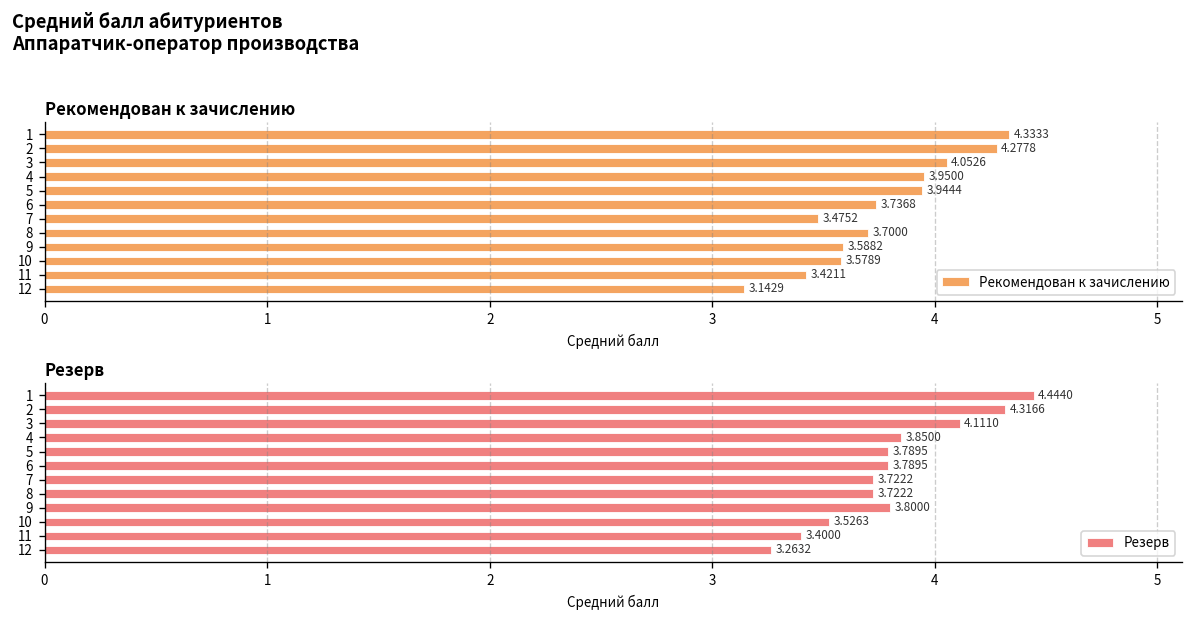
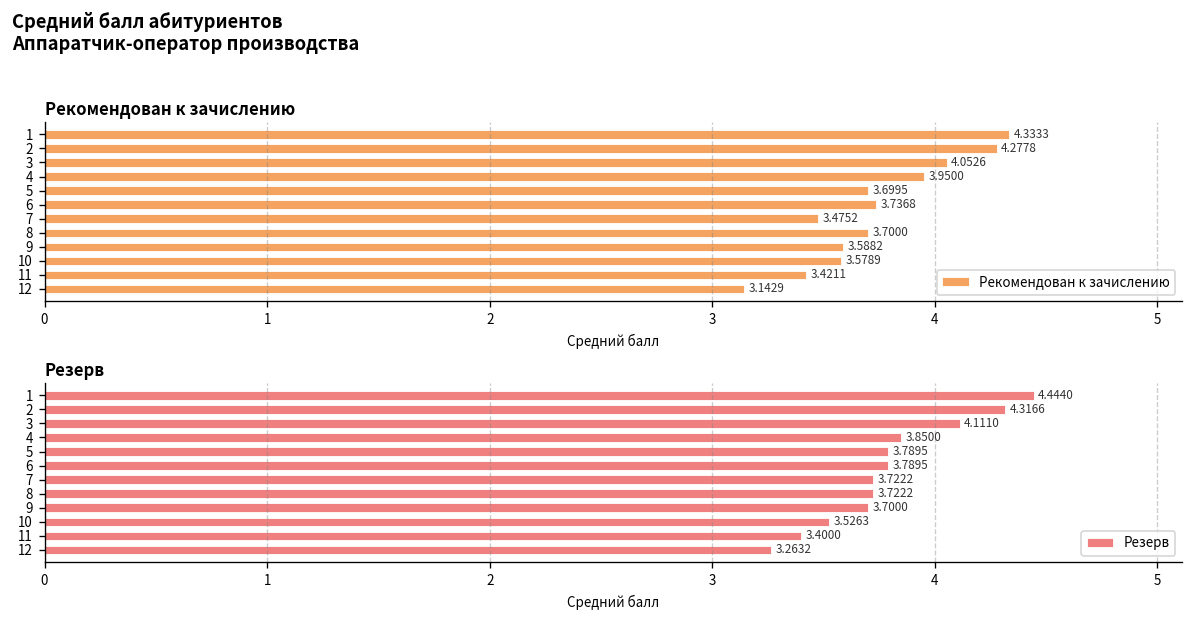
Рекомендован к зачислению, 5: 3.9444 -> 3.6995
Резерв, 9: 3.8000 -> 3.7000
